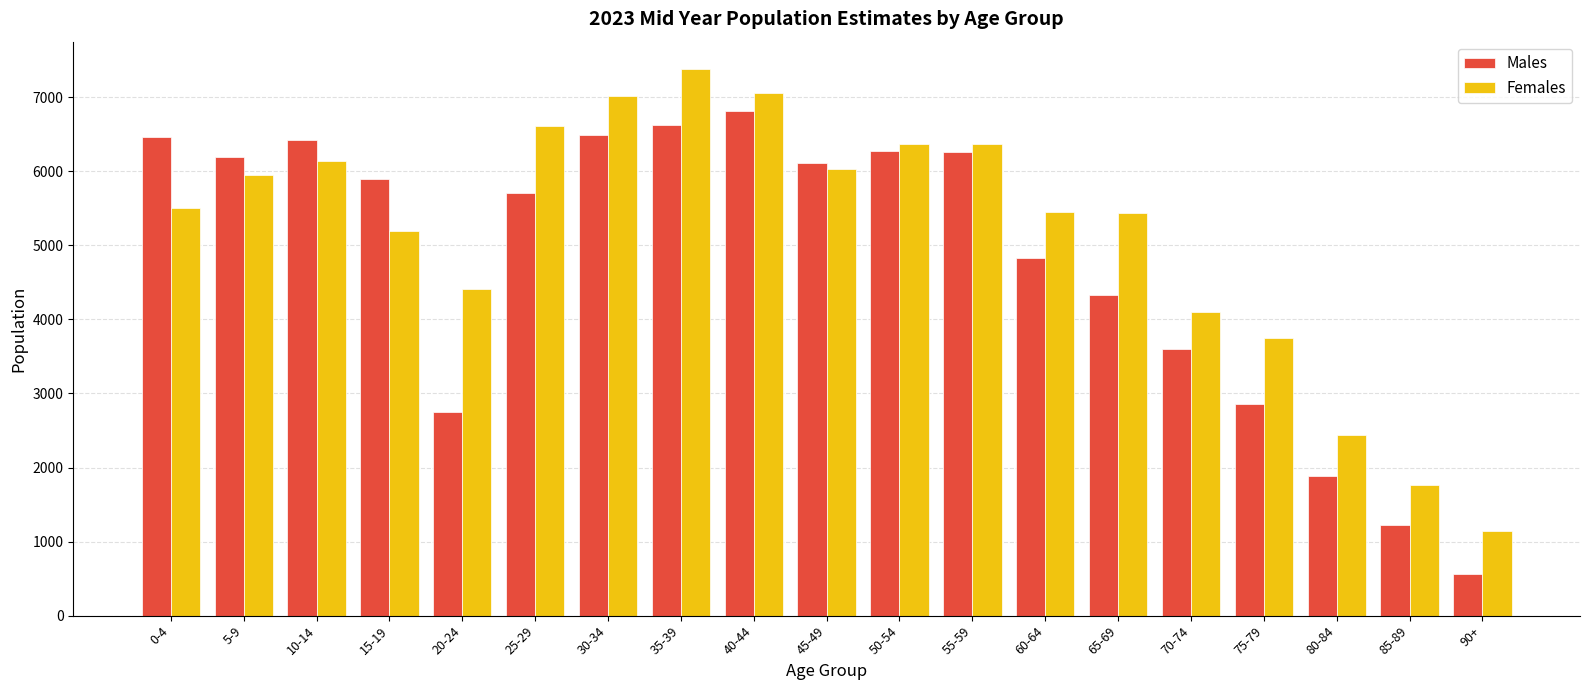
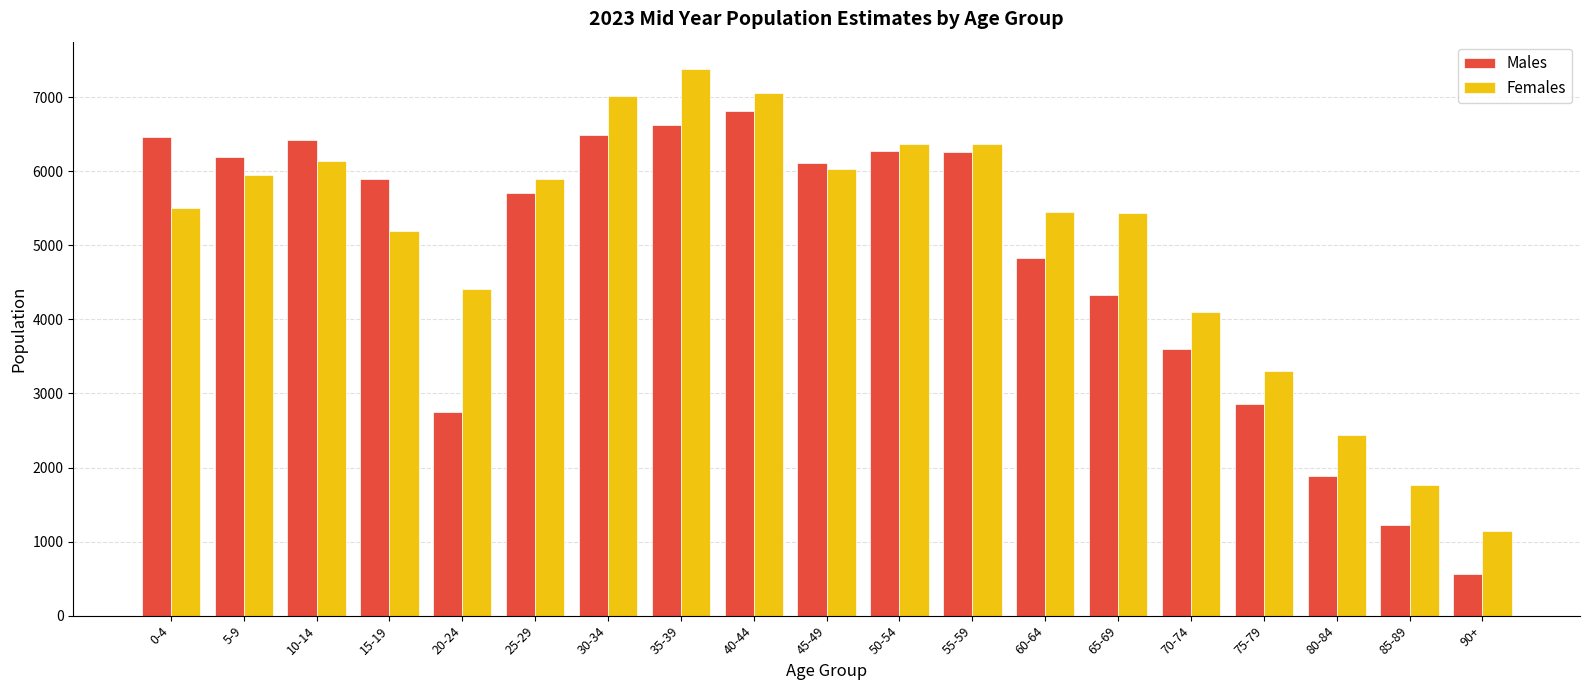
Females, 25-29: 6600 -> 5900
Females, 75-79: 3700 -> 3300
